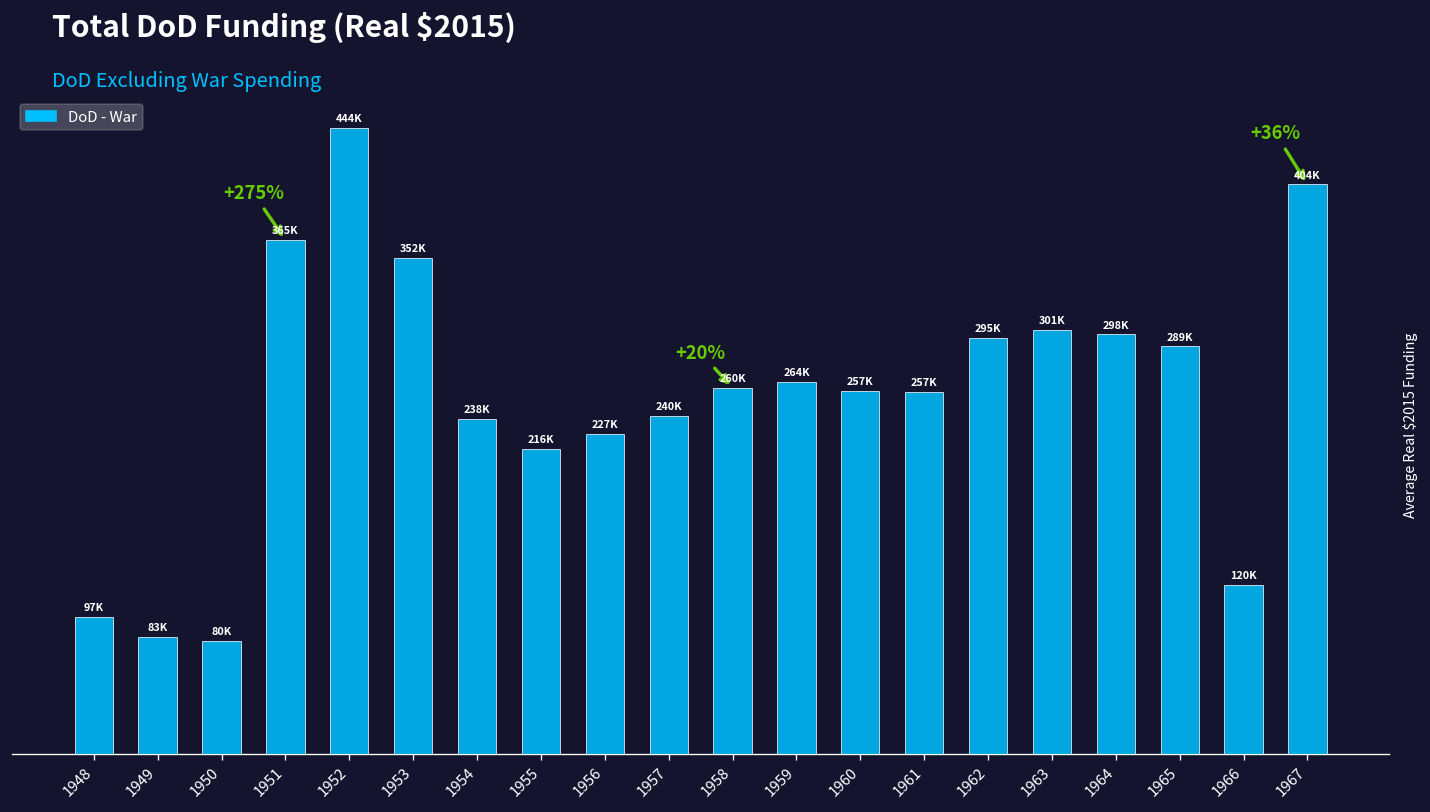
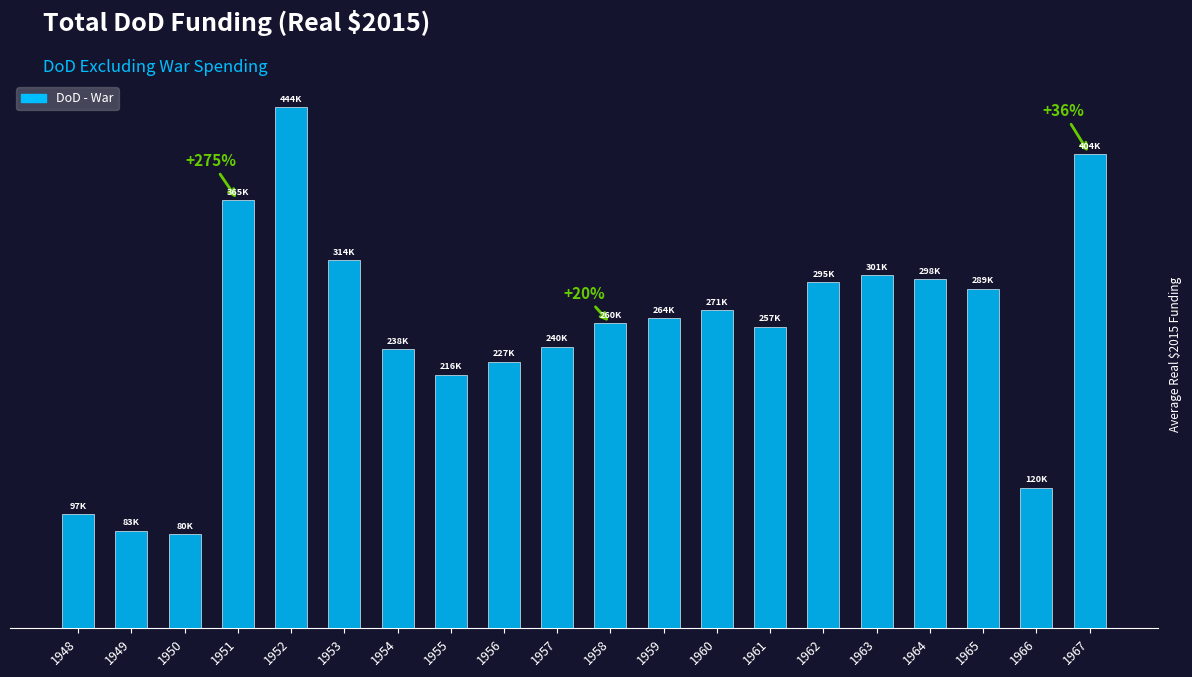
1953: 352K -> 314K
1960: 257K -> 271K
